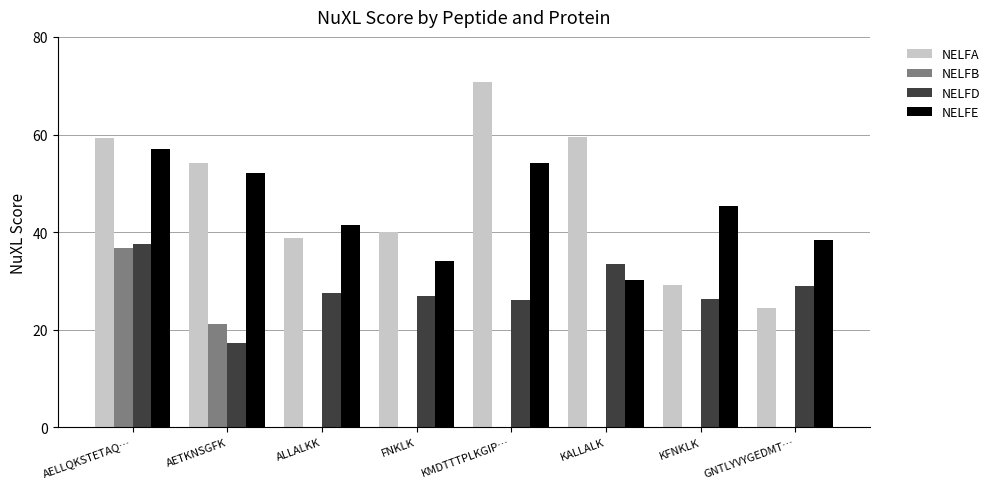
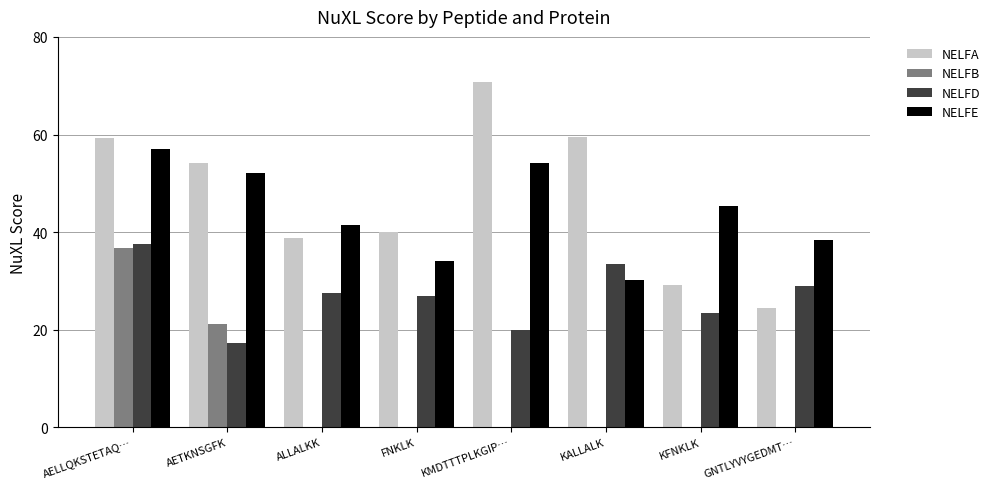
NELFD, KMDTTTPLKGIP…: 26 -> 20
NELFD, KFNKLK: 26 -> 23
